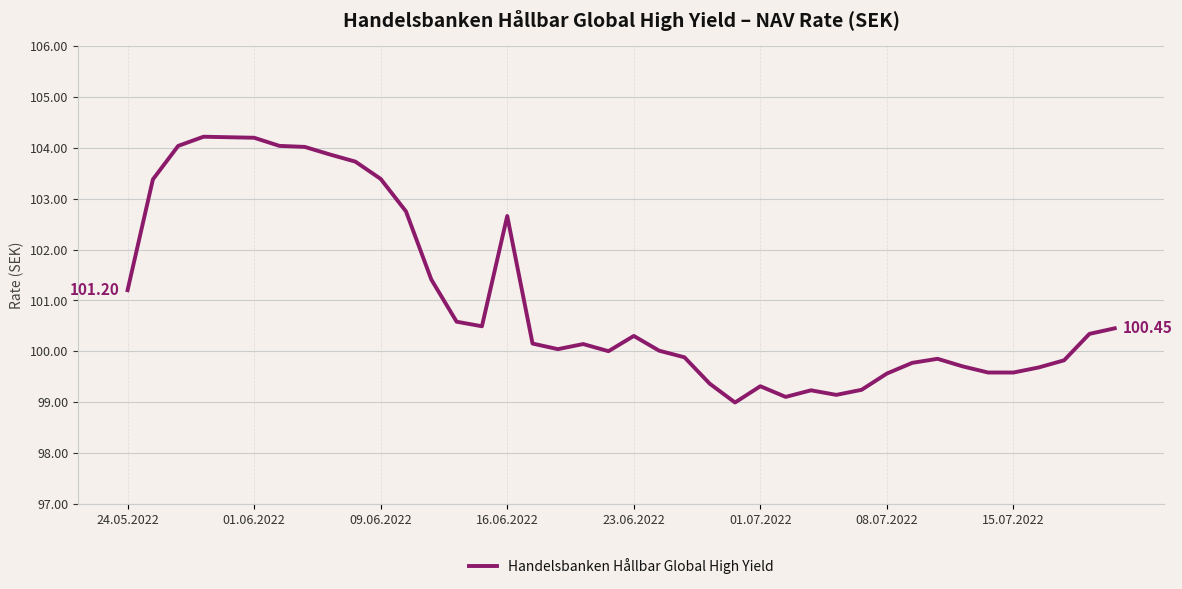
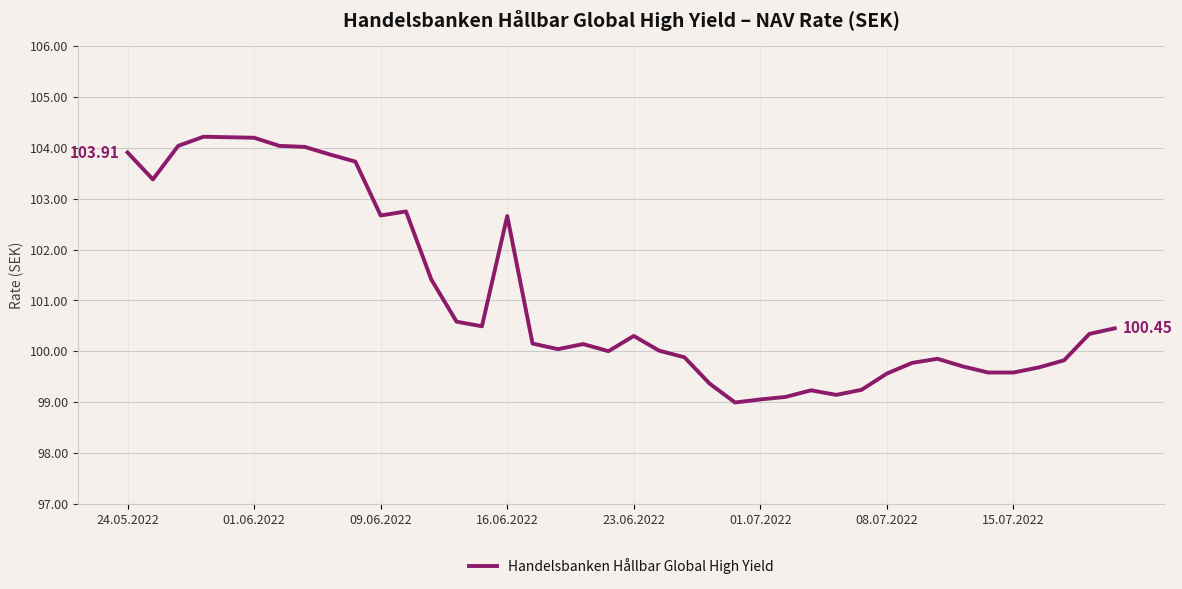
24.05.2022: 101.20 -> 103.91
09.06.2022: 103.4 -> 102.7
01.07.2022: 99.3 -> 99.1
